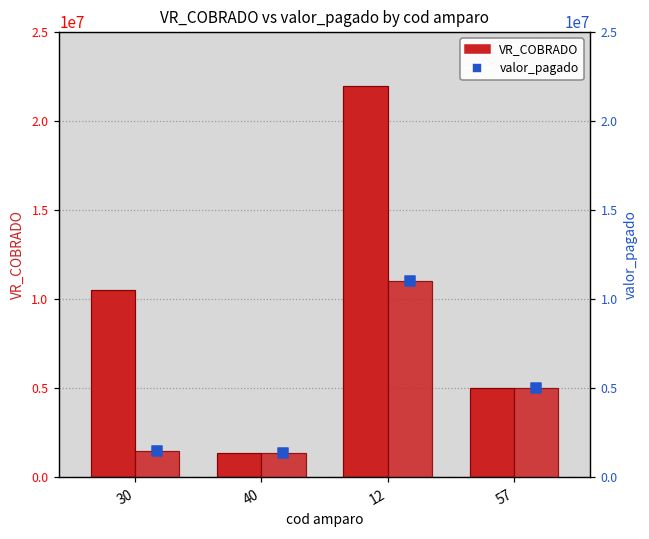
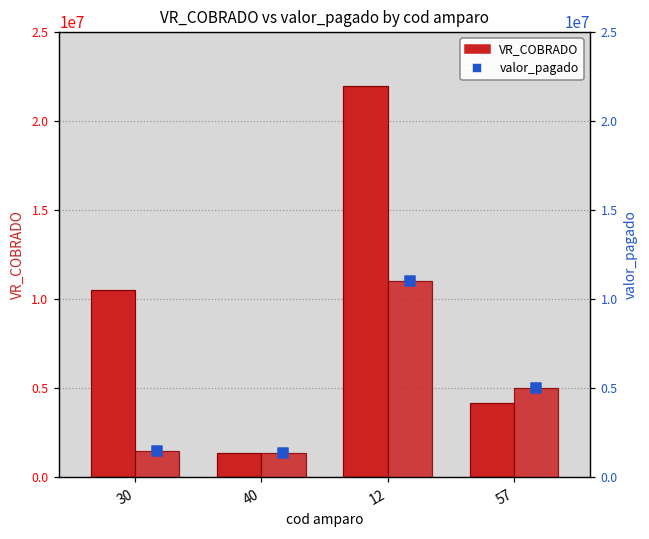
VR_COBRADO, 57: 5000000 -> 4200000
